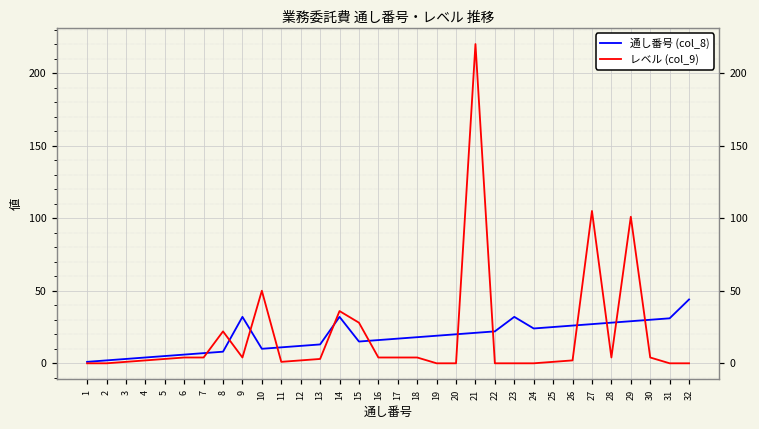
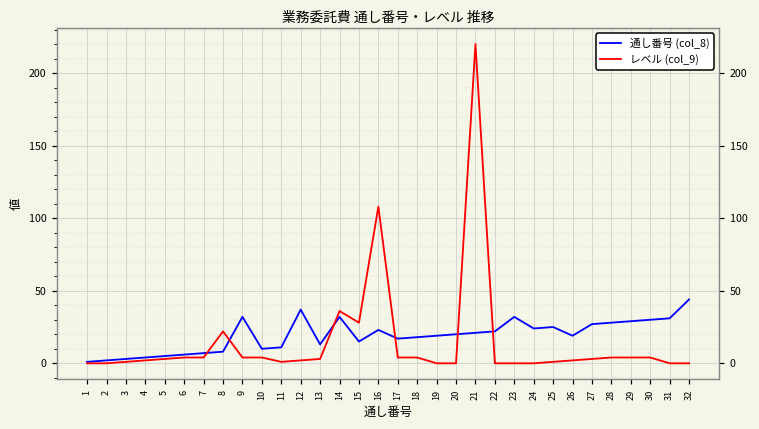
レベル (col_9), 10: 50 -> 4
通し番号 (col_8), 12: 12 -> 37
通し番号 (col_8), 16: 16 -> 23
レベル (col_9), 16: 4 -> 108
通し番号 (col_8), 26: 26 -> 19
レベル (col_9), 27: 105 -> 3
レベル (col_9), 29: 101 -> 4
